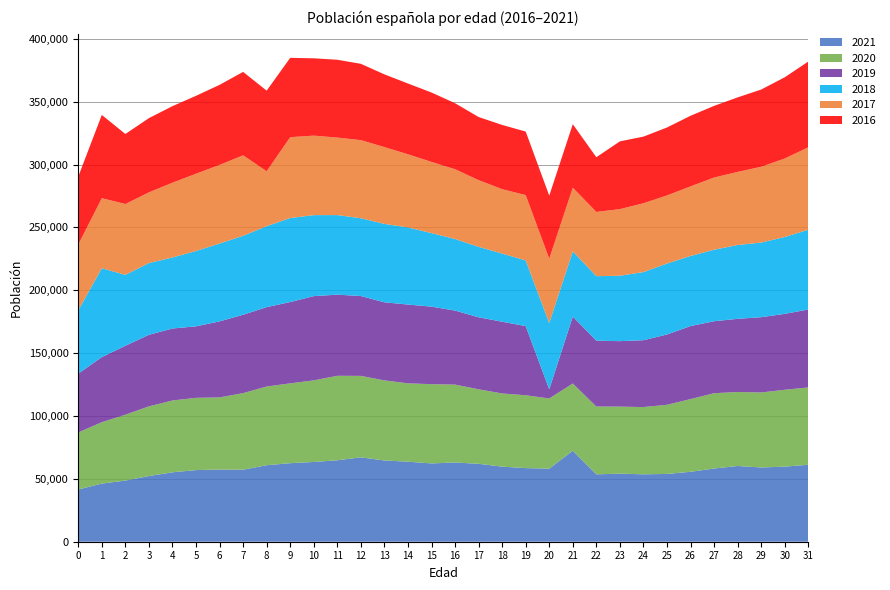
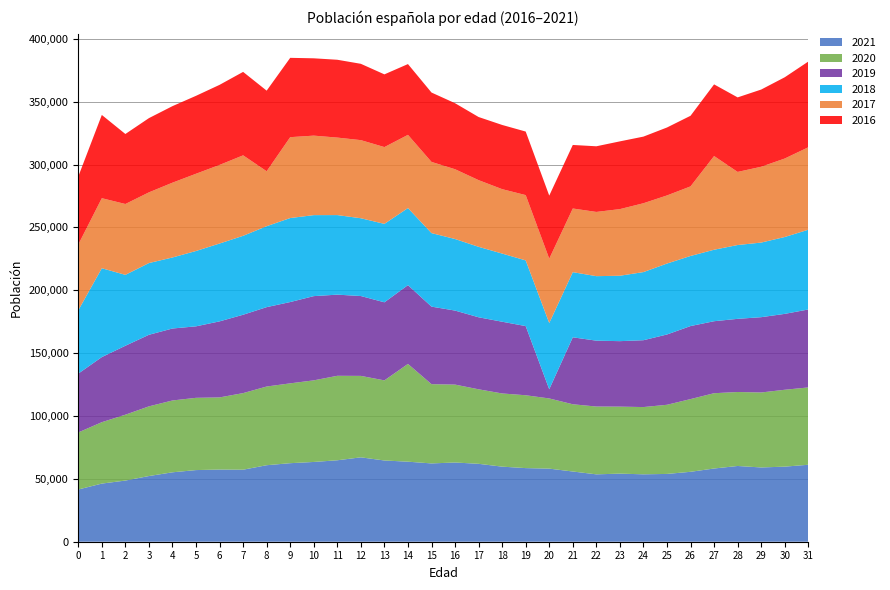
2020, 14: 62,000 -> 78,000
2021, 21: 72,000 -> 56,000
2016, 22: 44,000 -> 52,000
2017, 27: 57,000 -> 75,000
